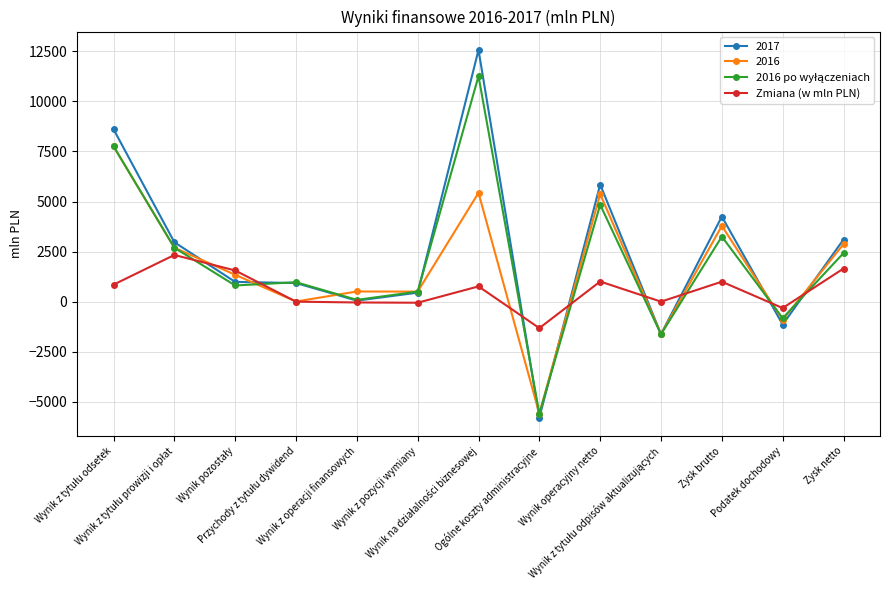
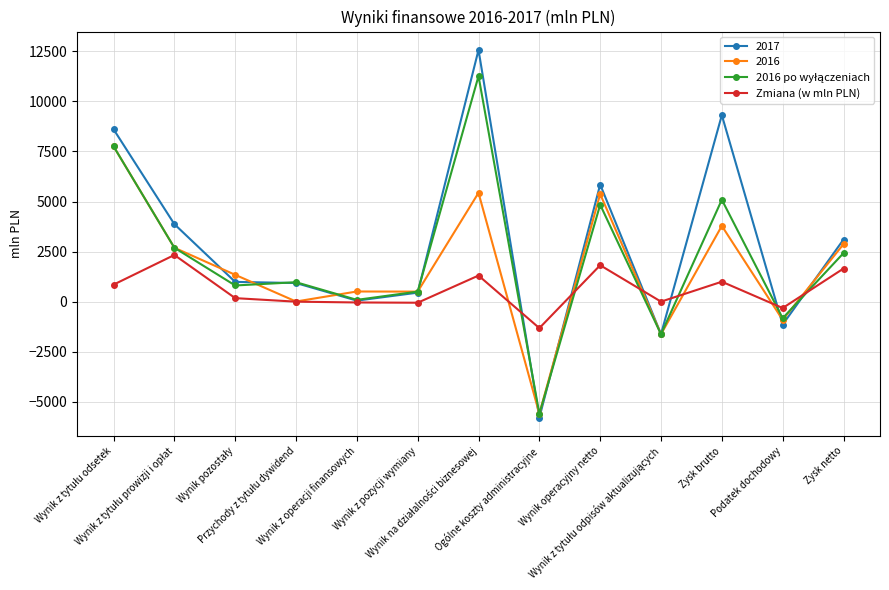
2017, Wynik z tytułu prowizji i opłat: 3000 -> 3900
Zmiana (w mln PLN), Wynik pozostały: 1600 -> 200
Zmiana (w mln PLN), Wynik na działalności biznesowej: 800 -> 1300
Zmiana (w mln PLN), Wynik operacyjny netto: 1000 -> 1800
2017, Zysk brutto: 4200 -> 9300
2016 po wyłączeniach, Zysk brutto: 3300 -> 5100
